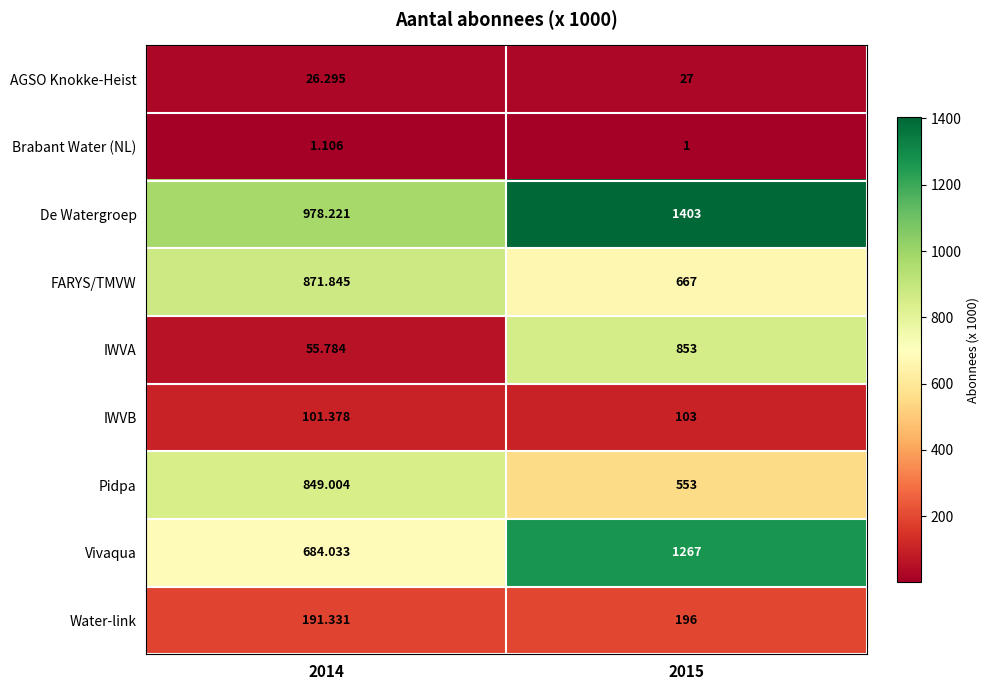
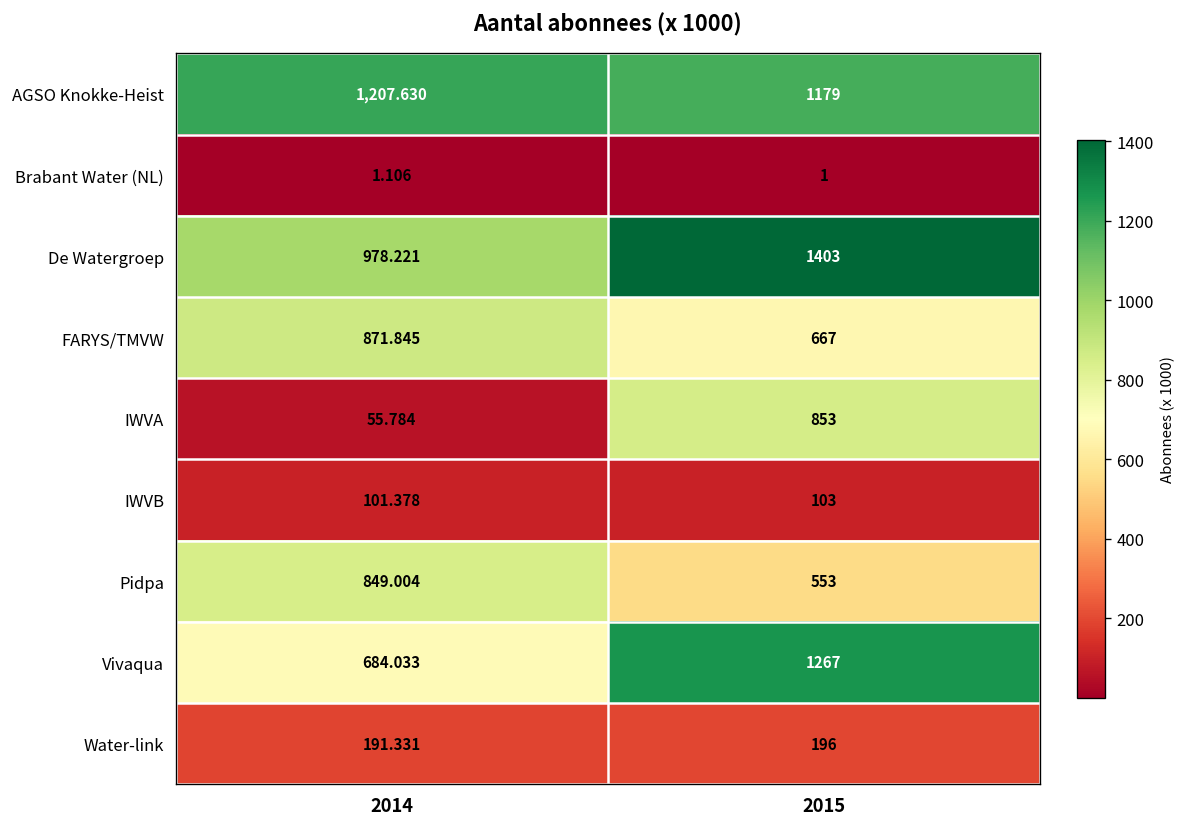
AGSO Knokke-Heist, 2014: 26.295 -> 1,207.630
AGSO Knokke-Heist, 2015: 27 -> 1179
